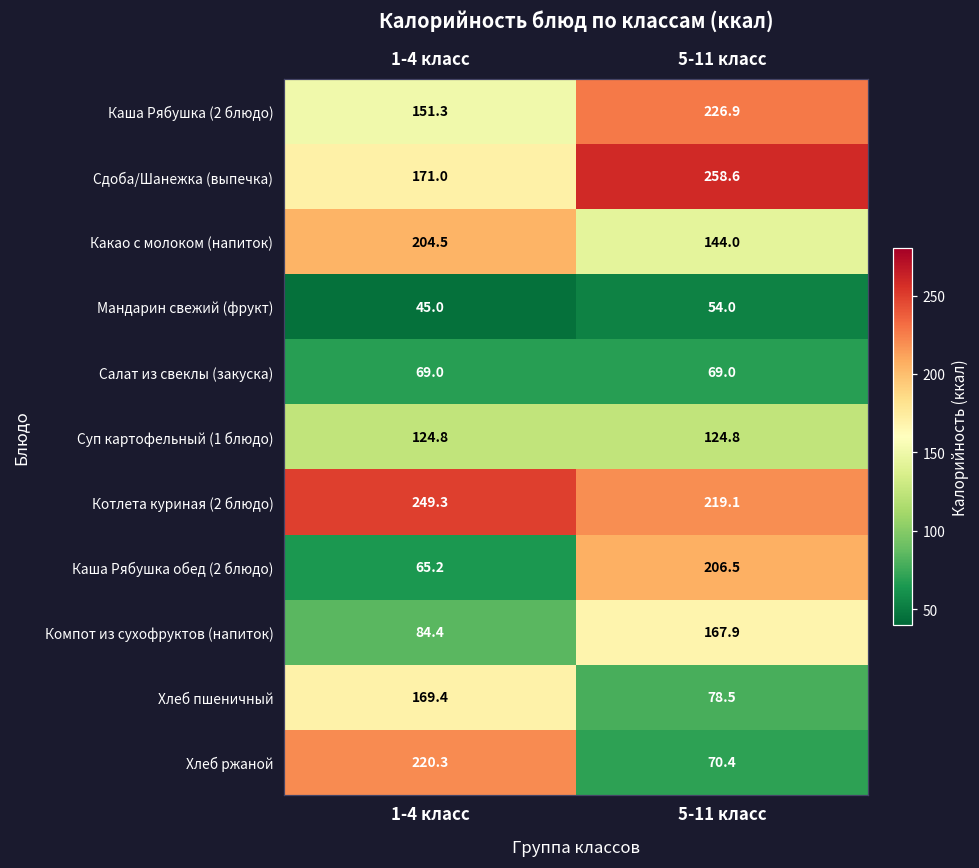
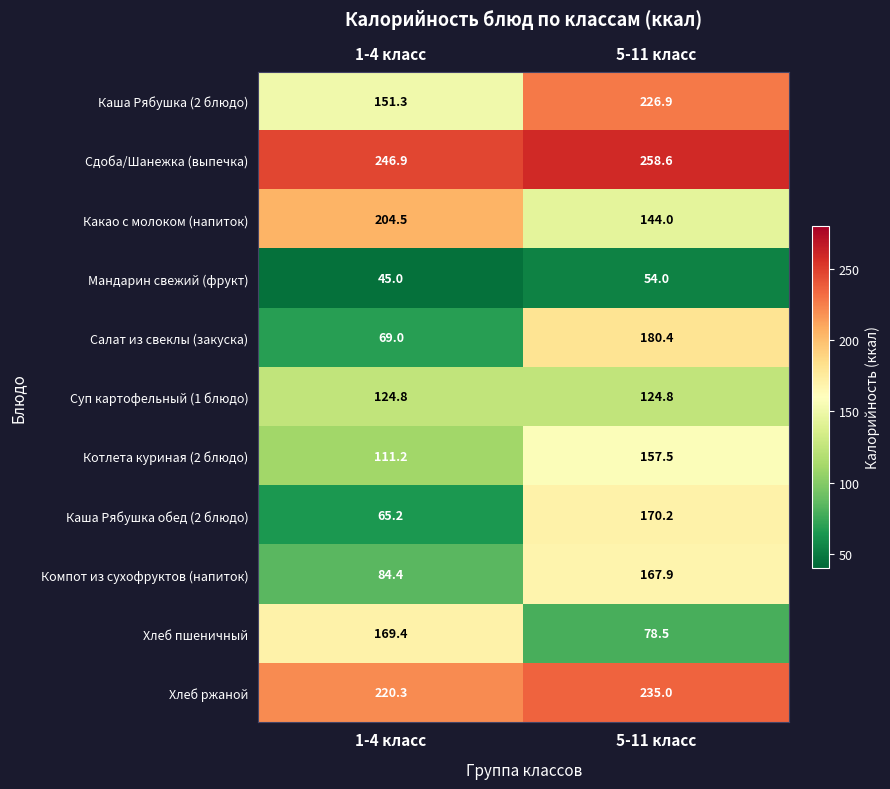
Сдоба/Шанежка (выпечка), 1-4 класс: 171.0 -> 246.9
Салат из свеклы (закуска), 5-11 класс: 69.0 -> 180.4
Котлета куриная (2 блюдо), 1-4 класс: 249.3 -> 111.2
Котлета куриная (2 блюдо), 5-11 класс: 219.1 -> 157.5
Каша Рябушка обед (2 блюдо), 5-11 класс: 206.5 -> 170.2
Хлеб ржаной, 5-11 класс: 70.4 -> 235.0
